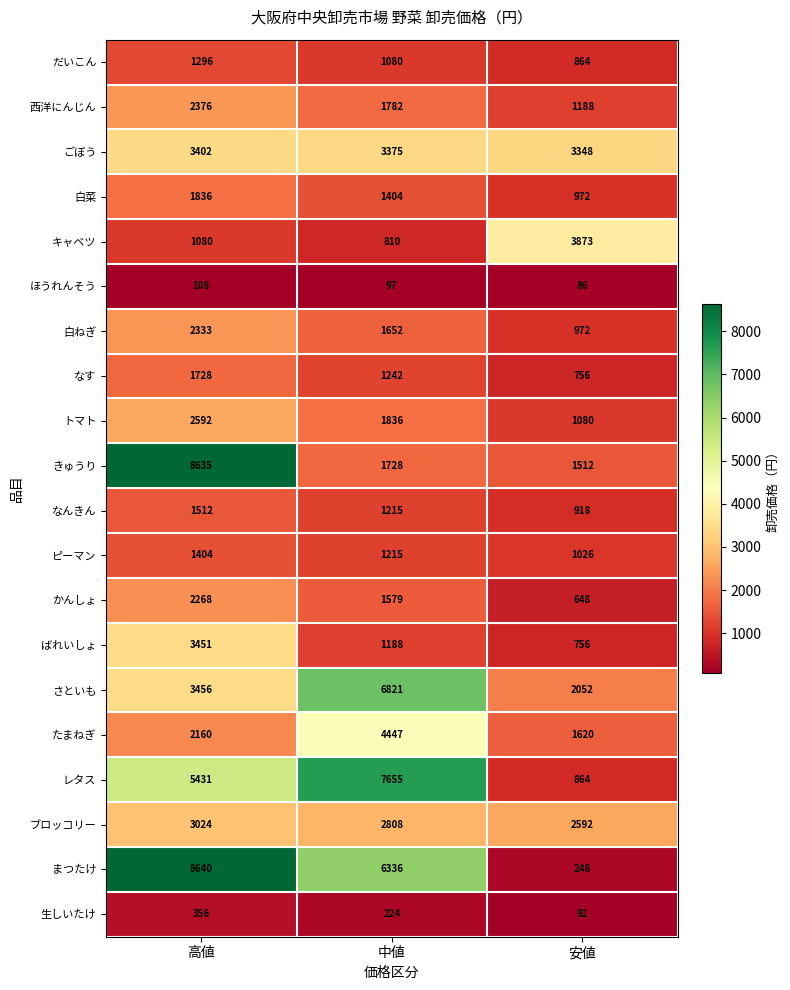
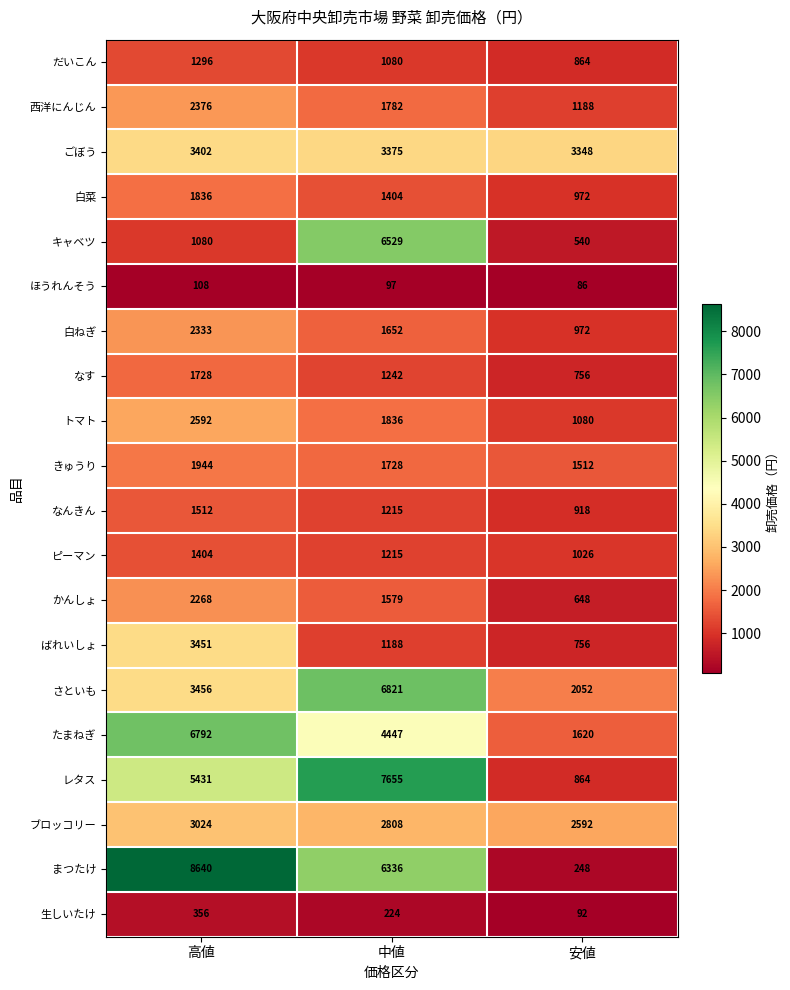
キャベツ, 中値: 810 -> 6529
キャベツ, 安値: 3873 -> 540
きゅうり, 高値: 8635 -> 1944
たまねぎ, 高値: 2160 -> 6792
